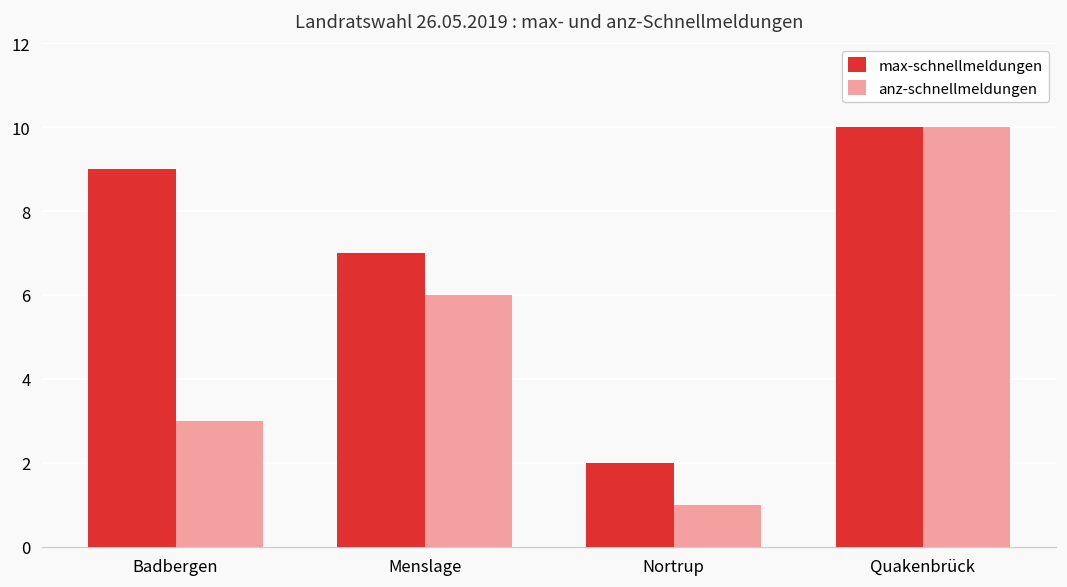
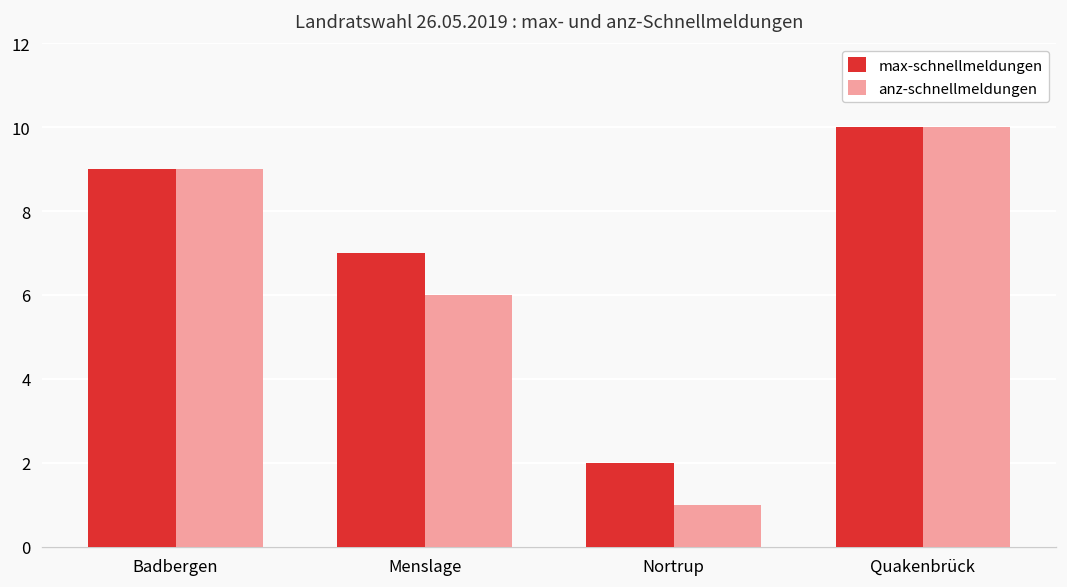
anz-schnellmeldungen, Badbergen: 3 -> 9
